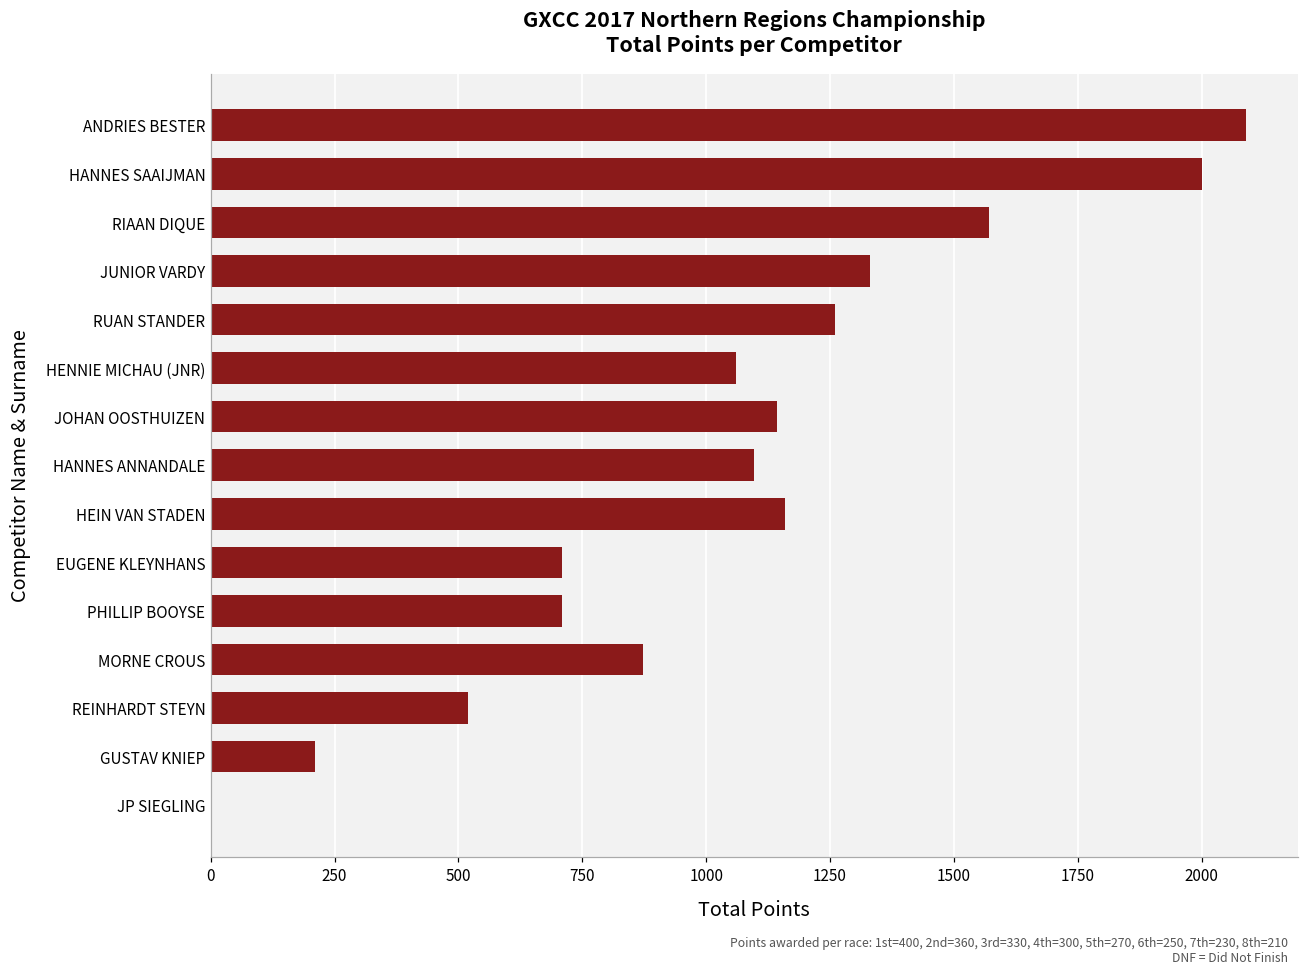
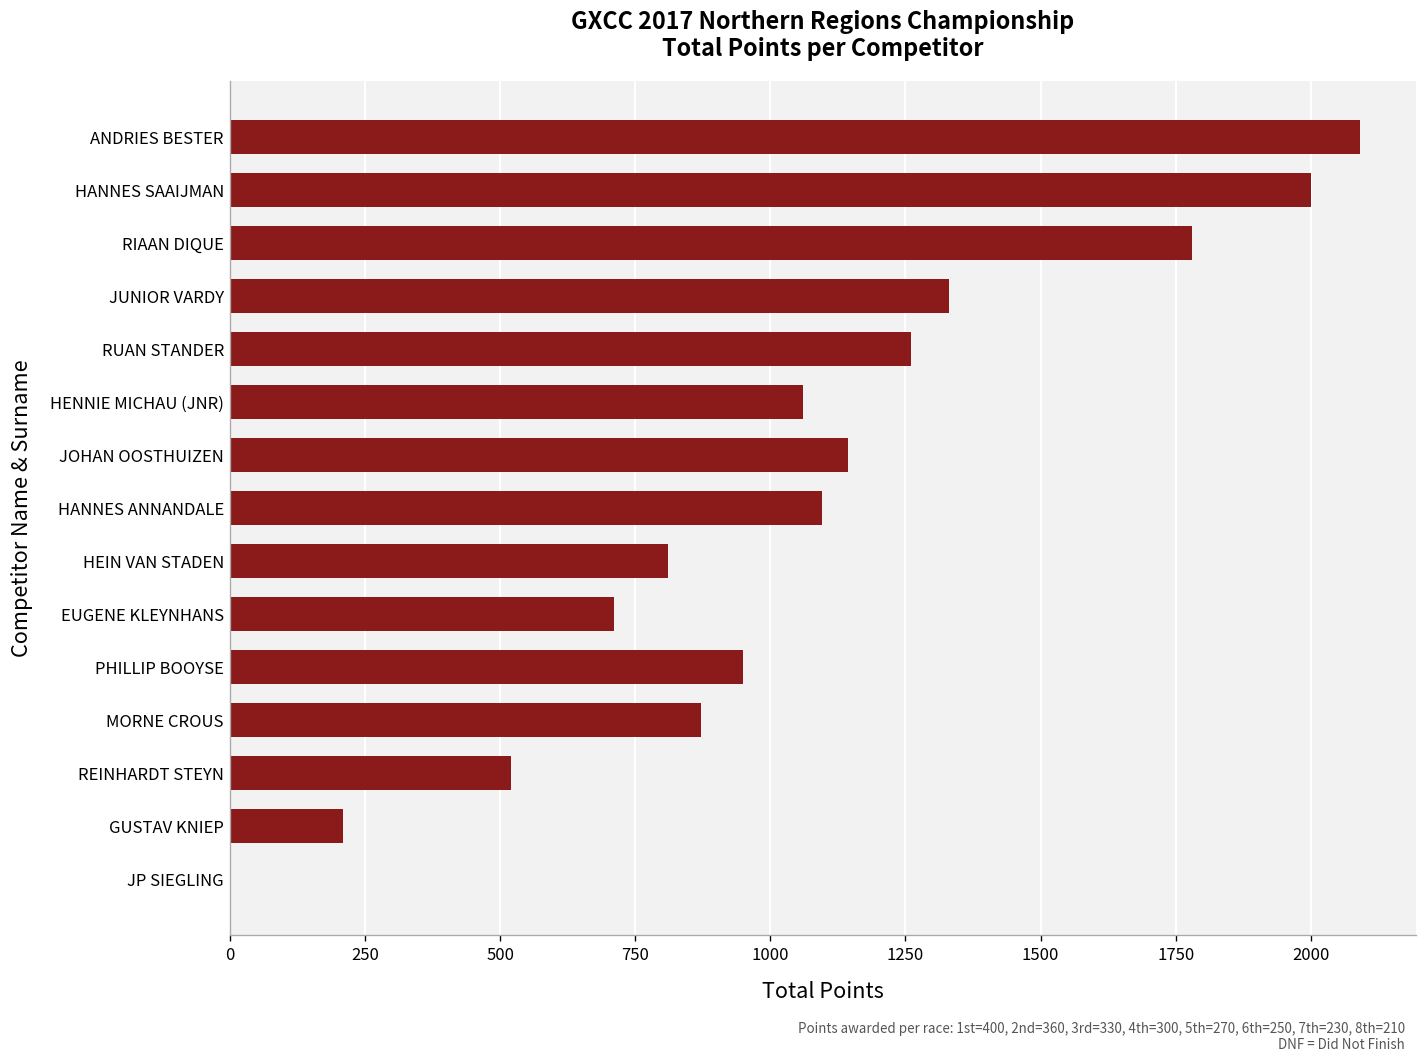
RIAAN DIQUE: 1570 -> 1780
HEIN VAN STADEN: 1160 -> 810
PHILLIP BOOYSE: 710 -> 950
